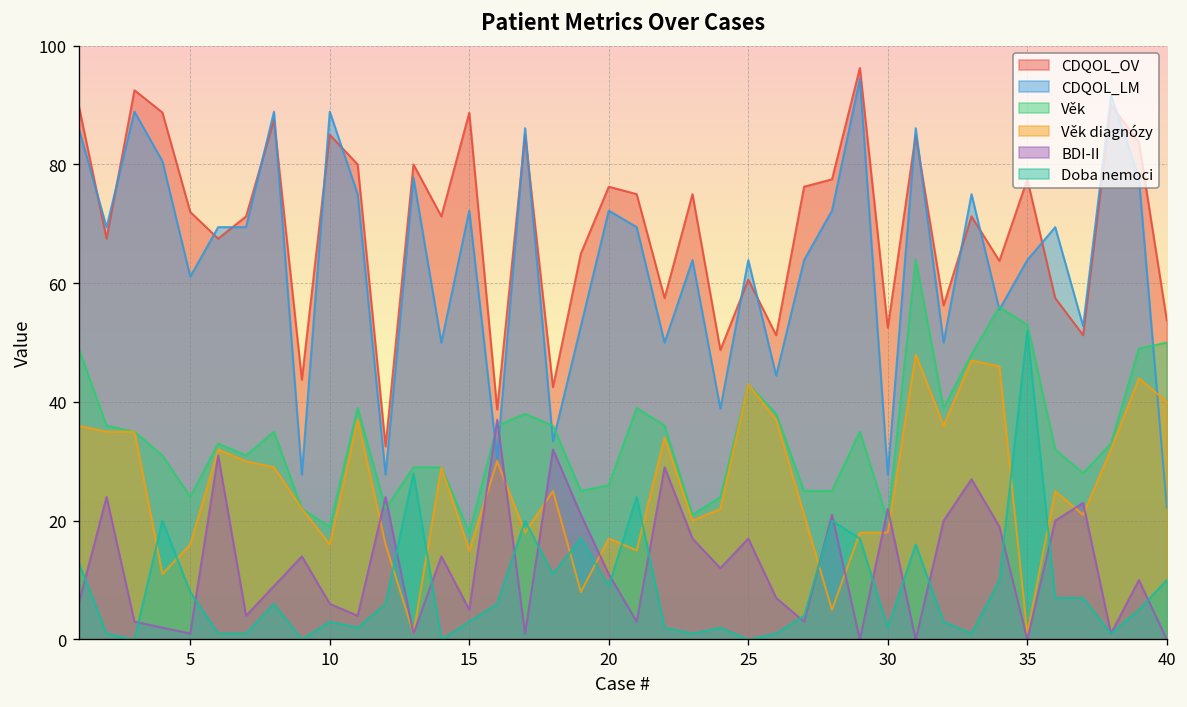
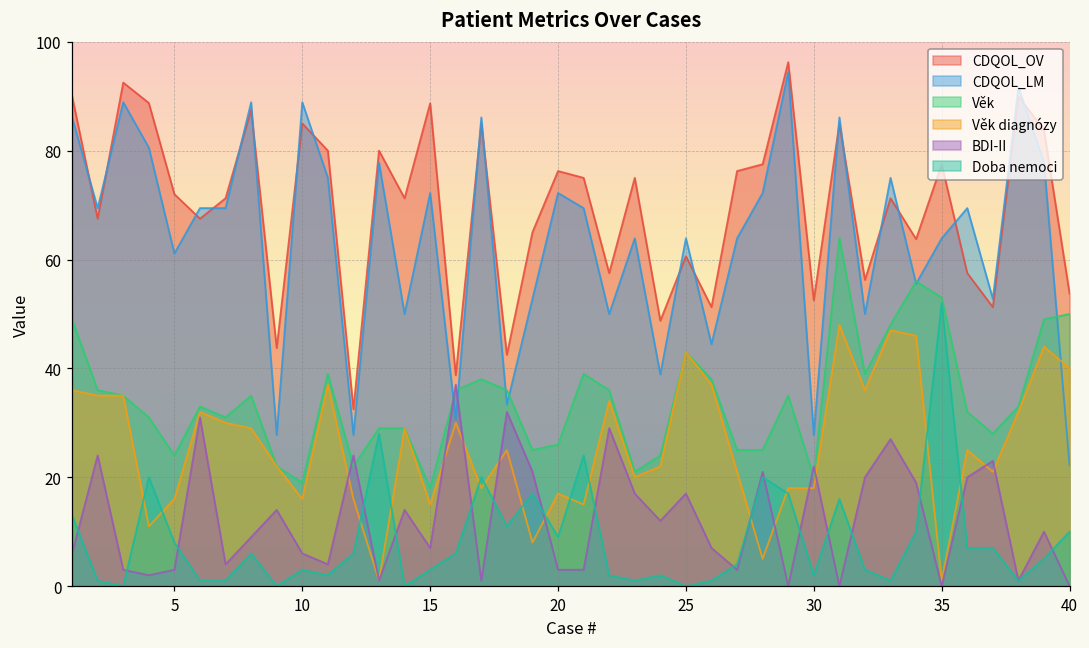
BDI-II, 5: 1 -> 3
BDI-II, 15: 5 -> 7
BDI-II, 20: 11 -> 3
